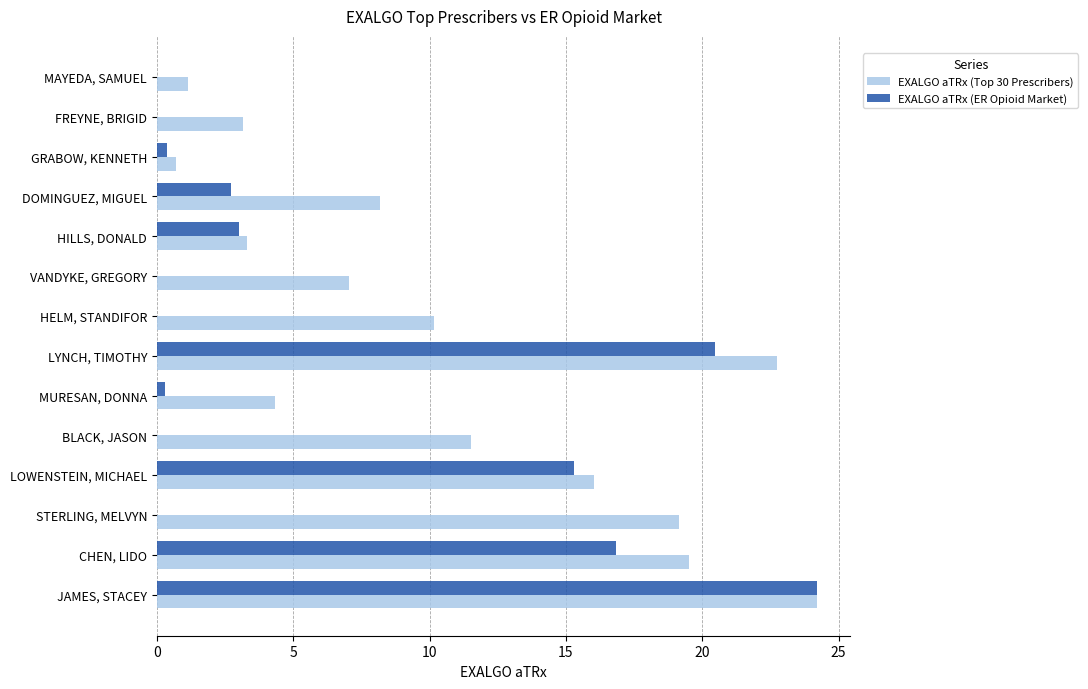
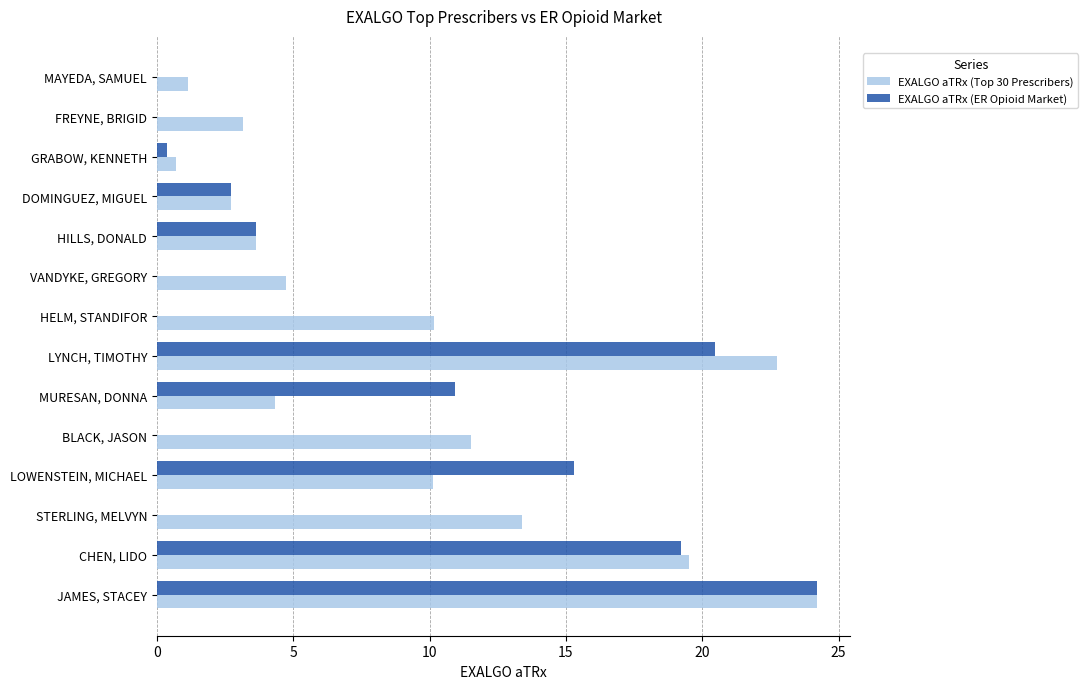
EXALGO aTRx (Top 30 Prescribers), DOMINGUEZ, MIGUEL: 8.2 -> 2.7
EXALGO aTRx (ER Opioid Market), HILLS, DONALD: 3.0 -> 3.6
EXALGO aTRx (Top 30 Prescribers), HILLS, DONALD: 3.3 -> 3.6
EXALGO aTRx (Top 30 Prescribers), VANDYKE, GREGORY: 7.0 -> 4.7
EXALGO aTRx (ER Opioid Market), MURESAN, DONNA: 0.3 -> 10.9
EXALGO aTRx (Top 30 Prescribers), LOWENSTEIN, MICHAEL: 16.0 -> 10.1
EXALGO aTRx (Top 30 Prescribers), STERLING, MELVYN: 19.2 -> 13.4
EXALGO aTRx (ER Opioid Market), CHEN, LIDO: 16.8 -> 19.2
